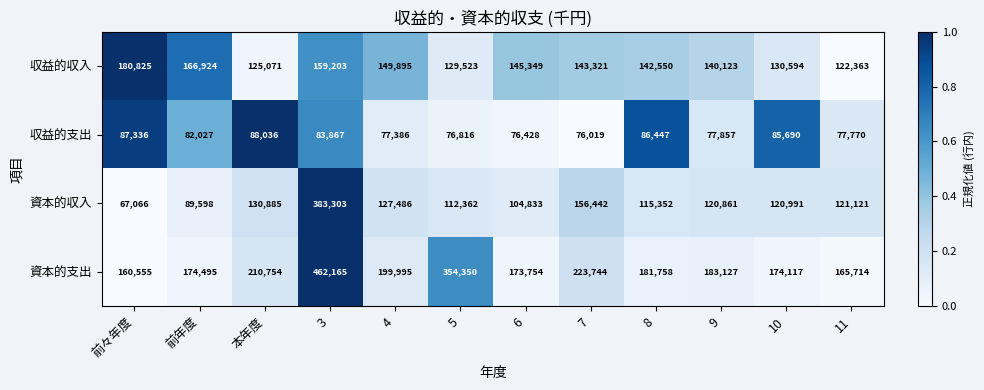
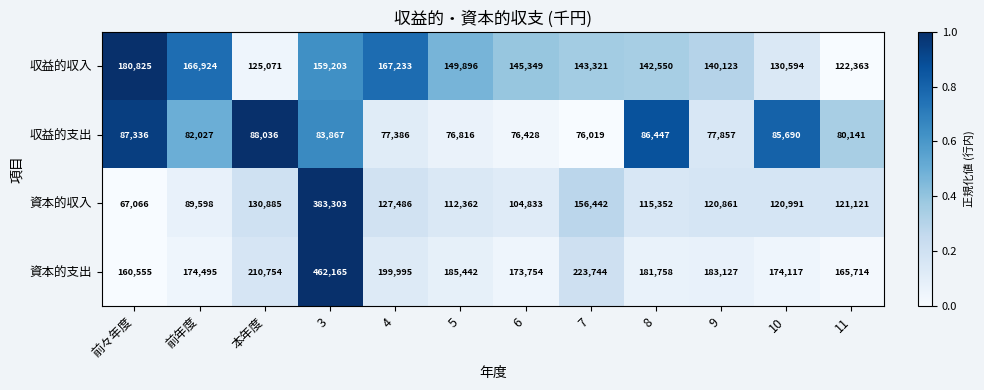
収益的収入, 4: 149,895 -> 167,233
収益的収入, 5: 129,523 -> 149,896
収益的支出, 11: 77,770 -> 80,141
資本的支出, 5: 354,350 -> 185,442
